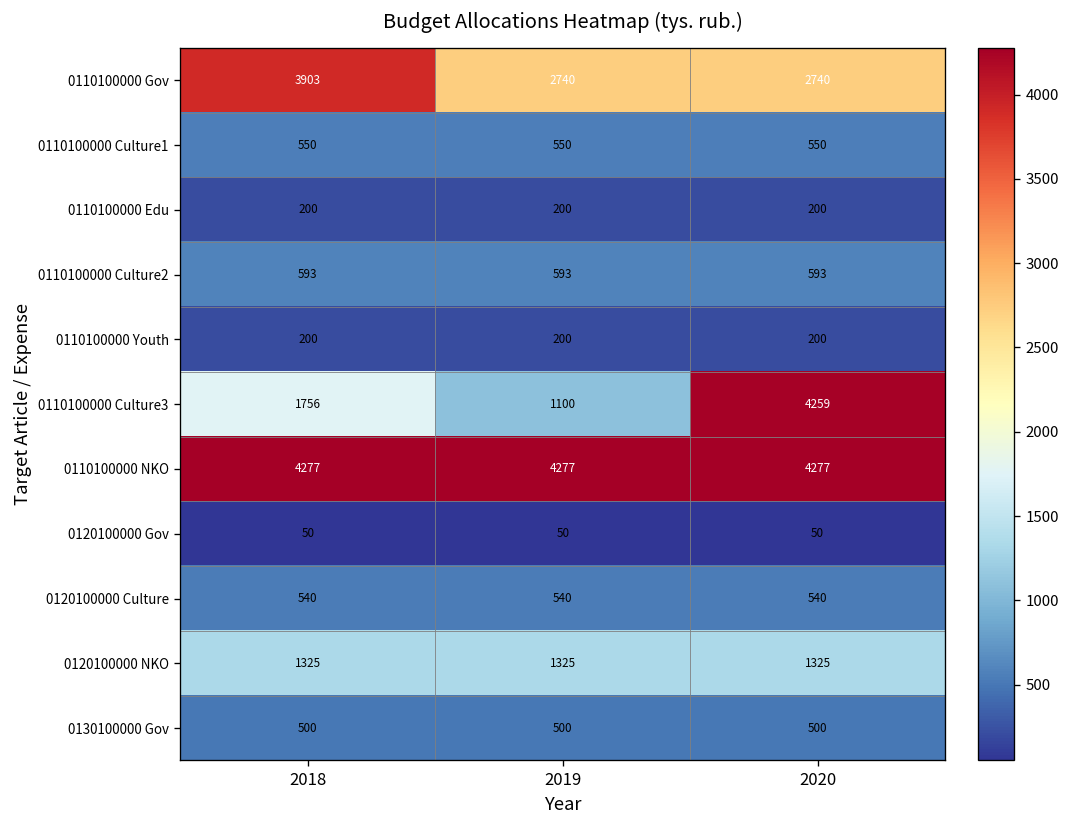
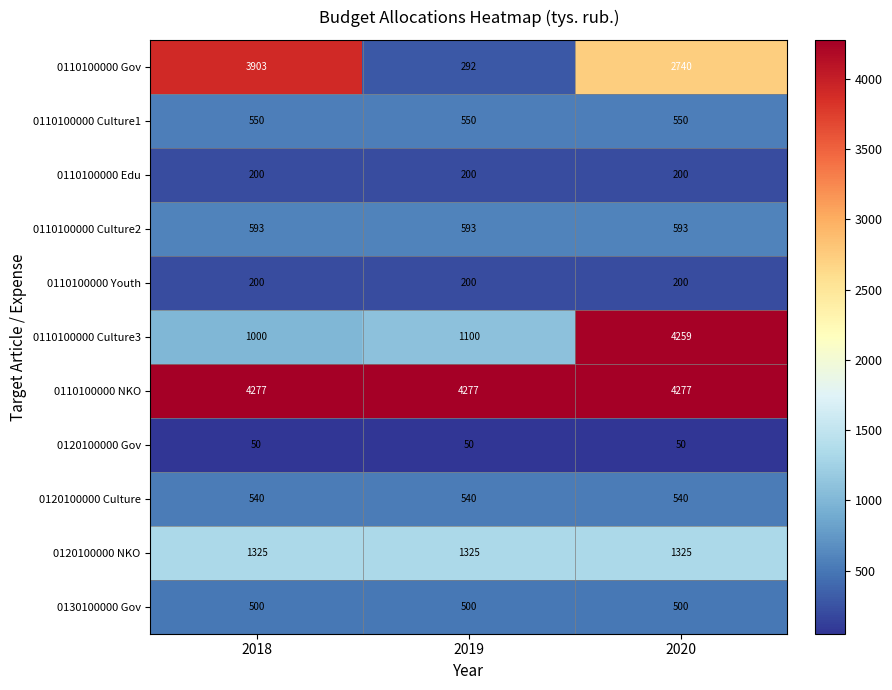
0110100000 Gov, 2019: 2740 -> 292
0110100000 Culture3, 2018: 1756 -> 1000
